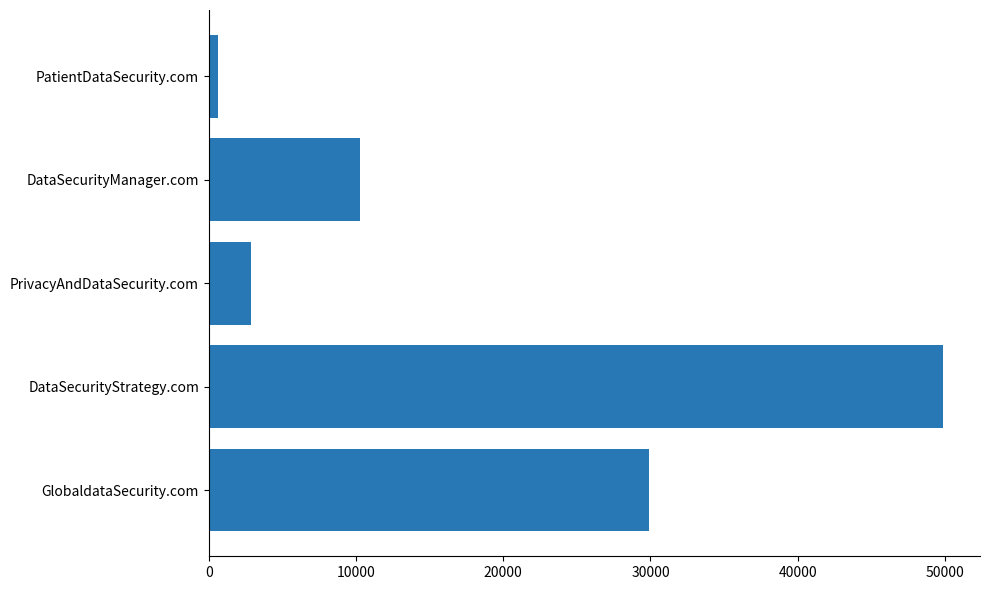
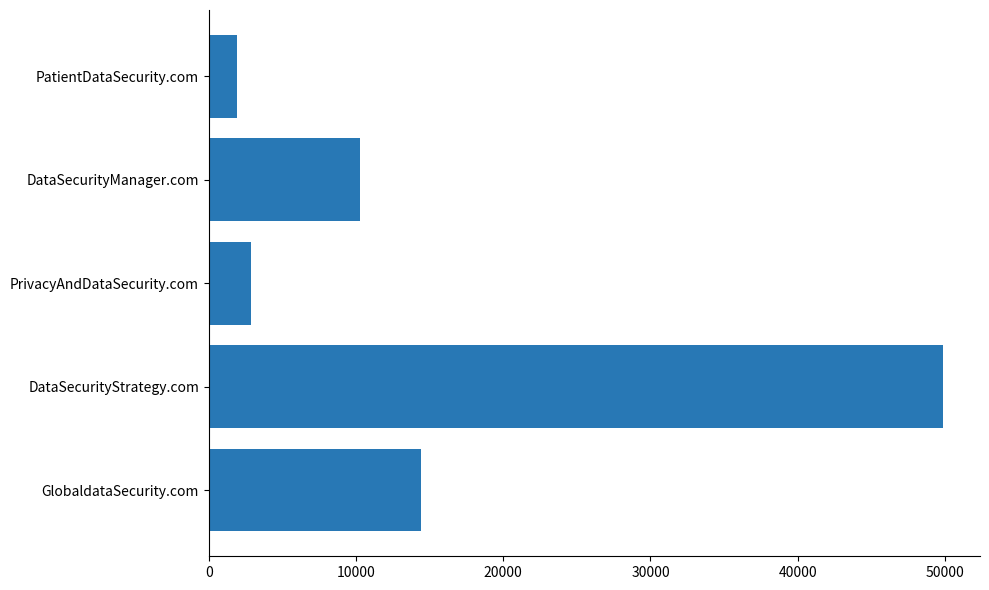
PatientDataSecurity.com: 600 -> 1900
GlobaldataSecurity.com: 29900 -> 14400
